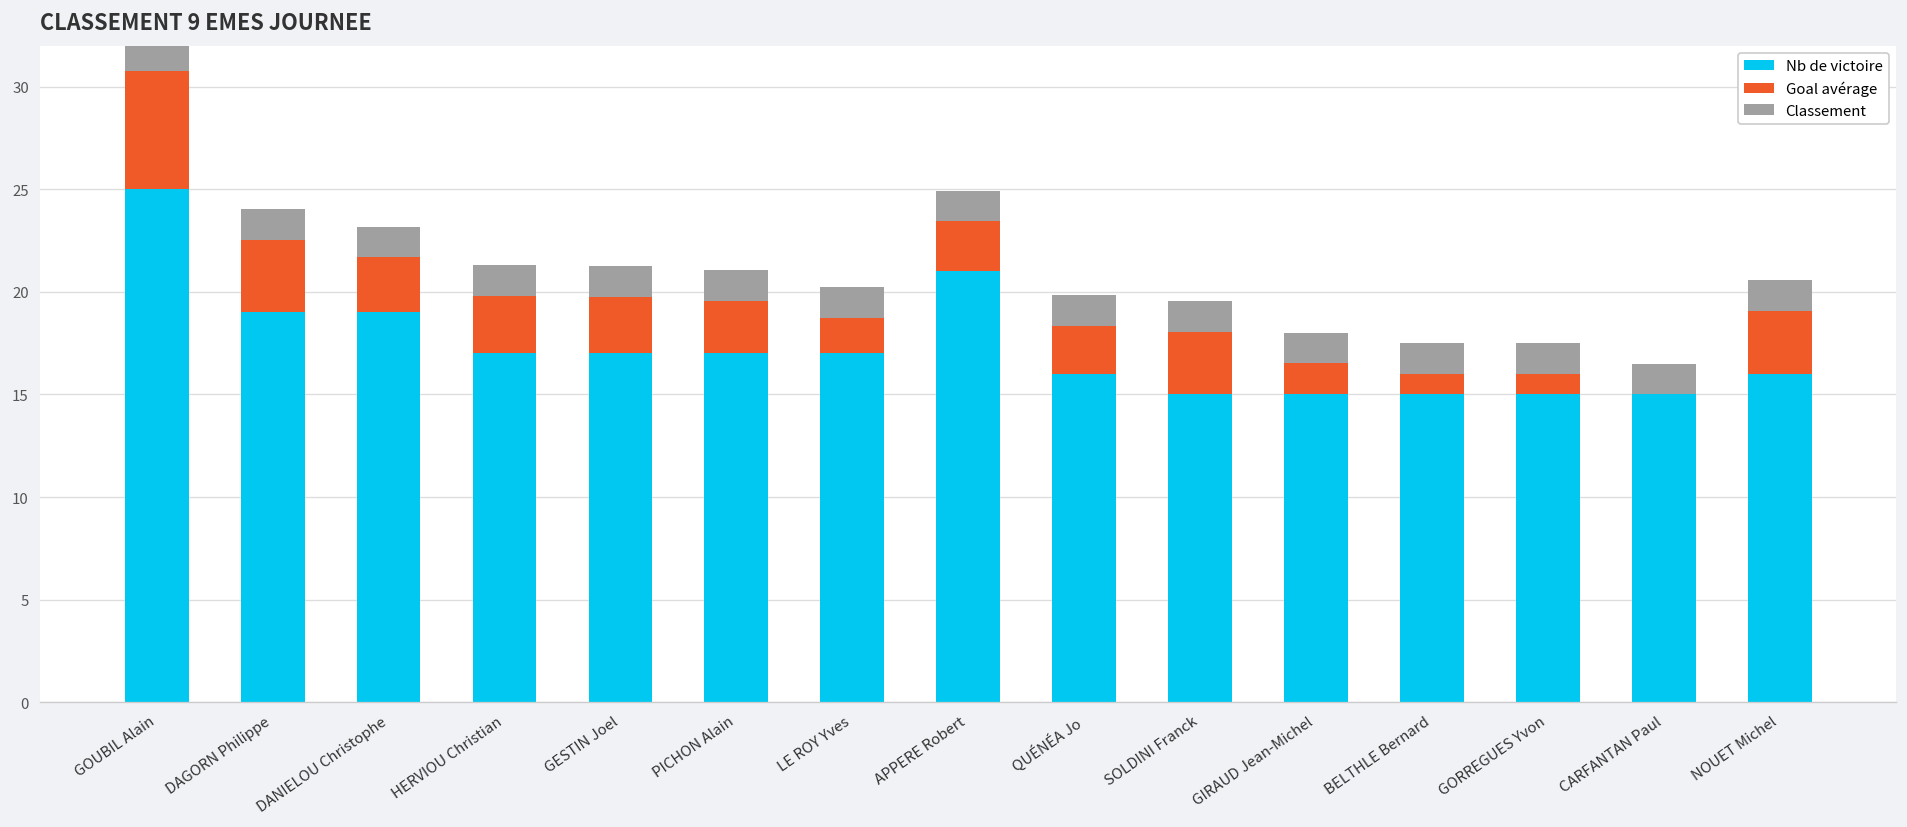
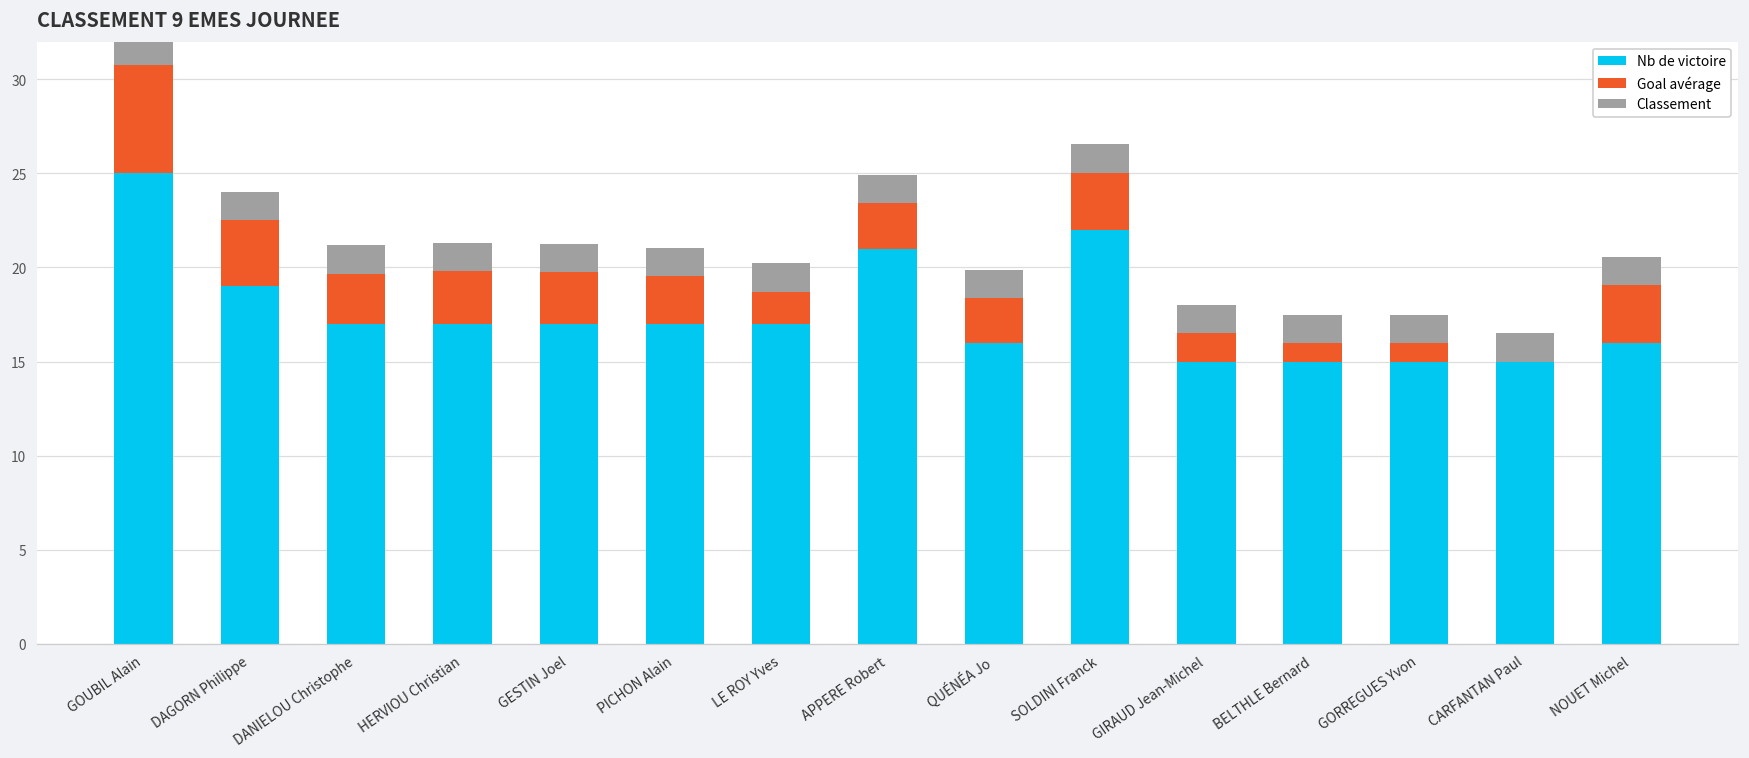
Nb de victoire, DANIELOU Christophe: 19 -> 17
Nb de victoire, SOLDINI Franck: 15 -> 22
